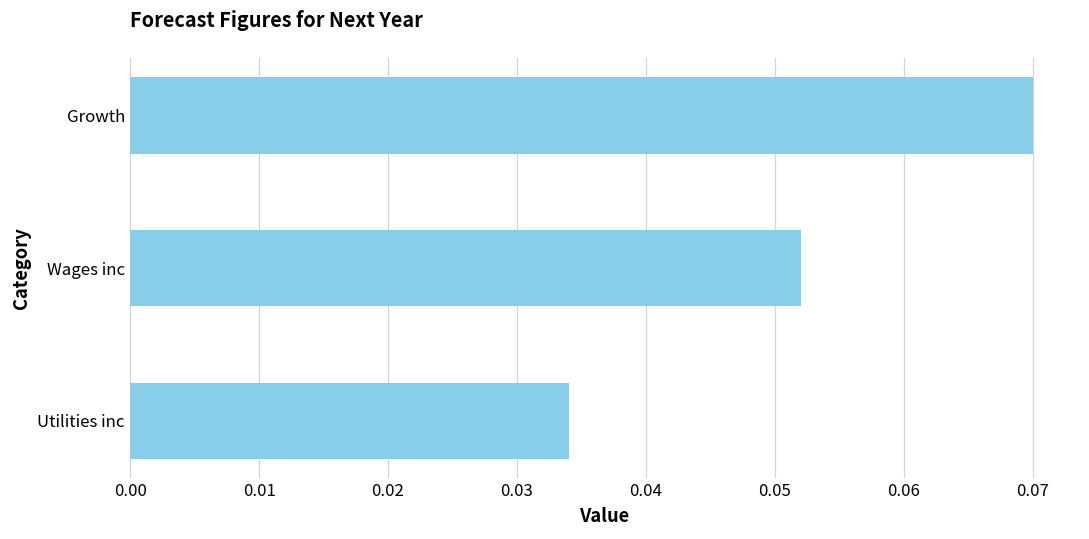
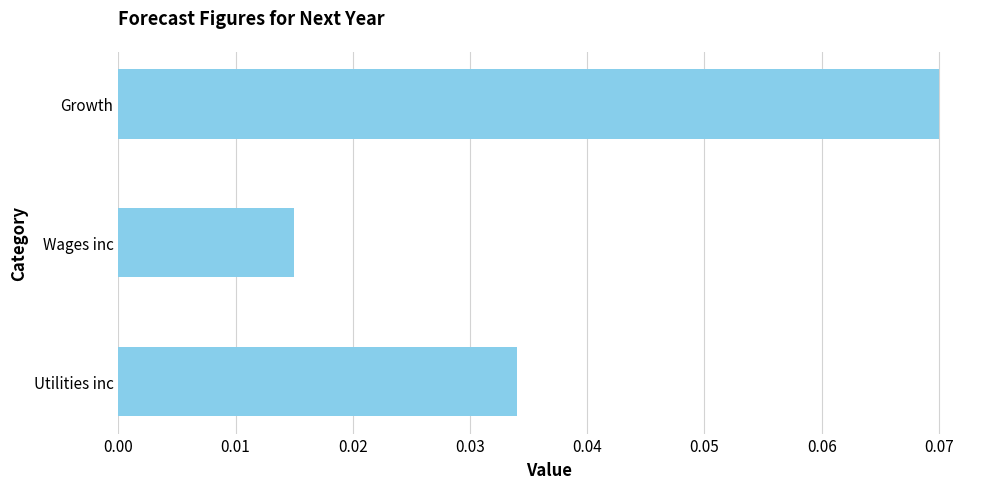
Wages inc: 0.052 -> 0.015
